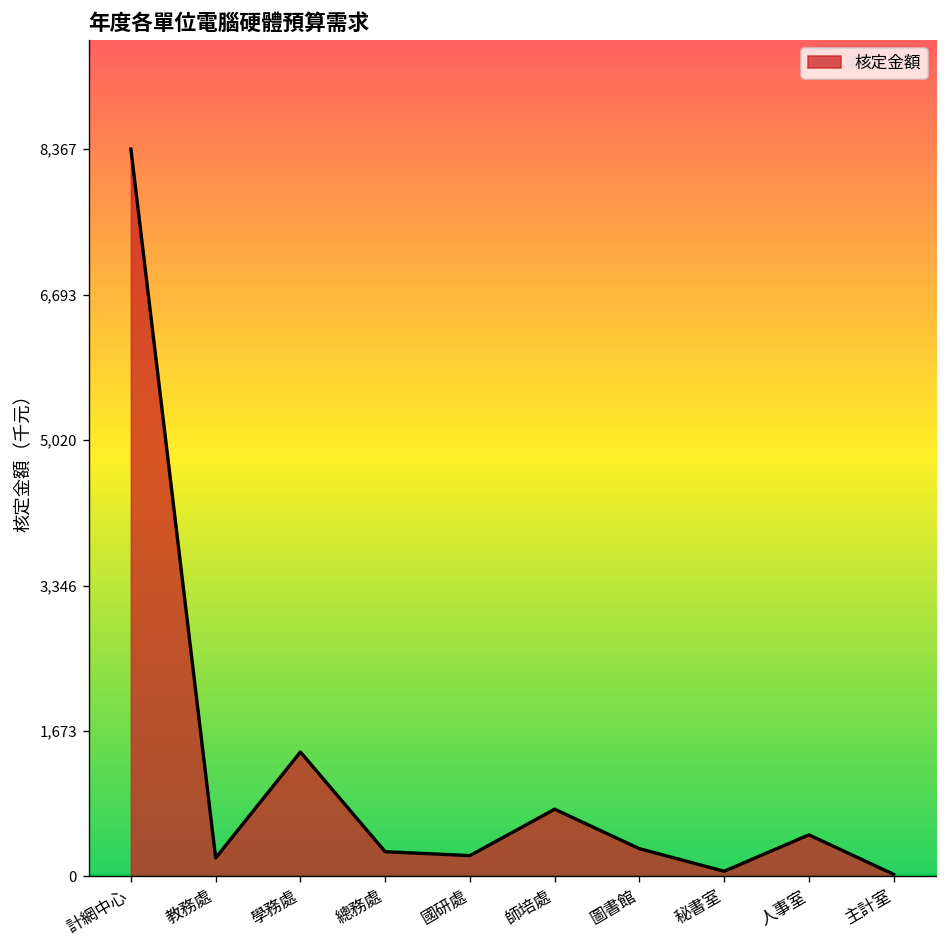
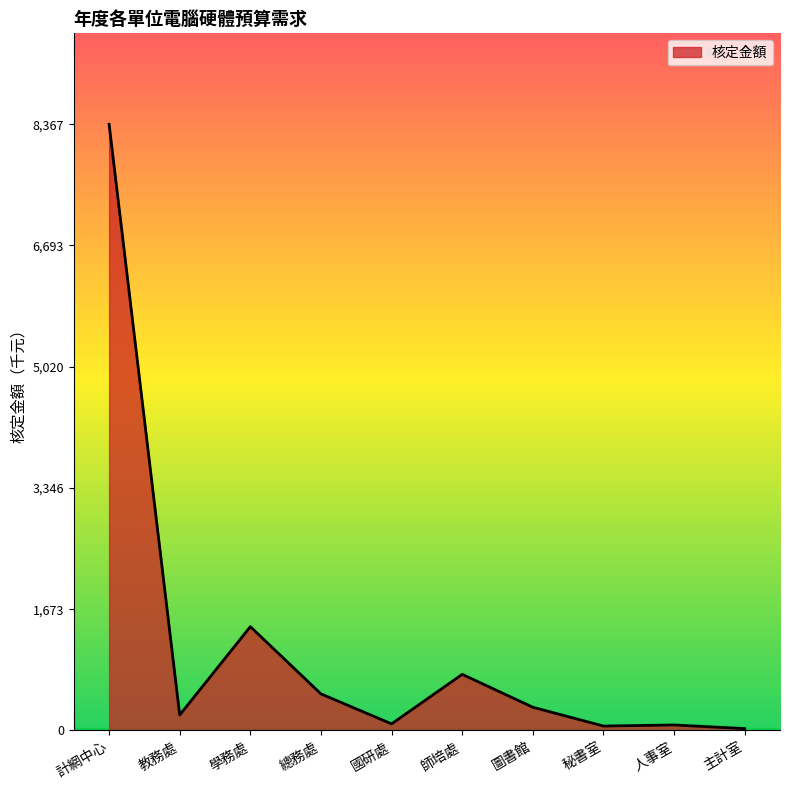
總務處: 300 -> 500
國研處: 200 -> 100
人事室: 500 -> 100
